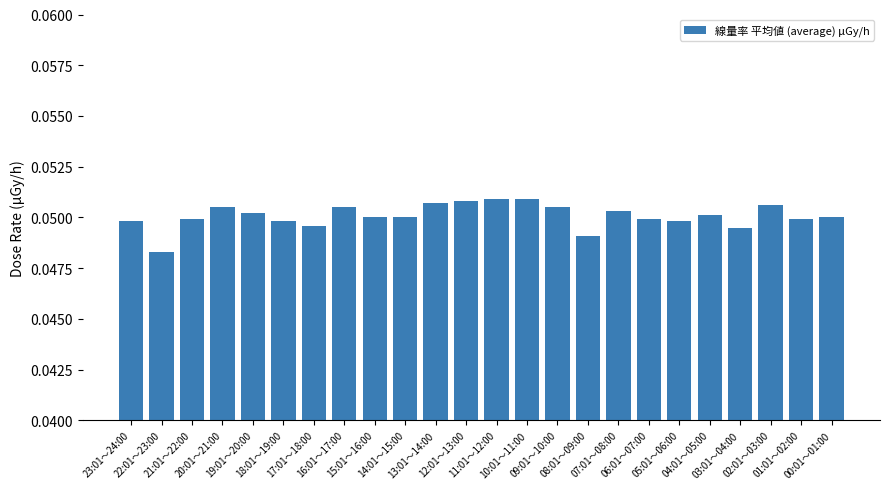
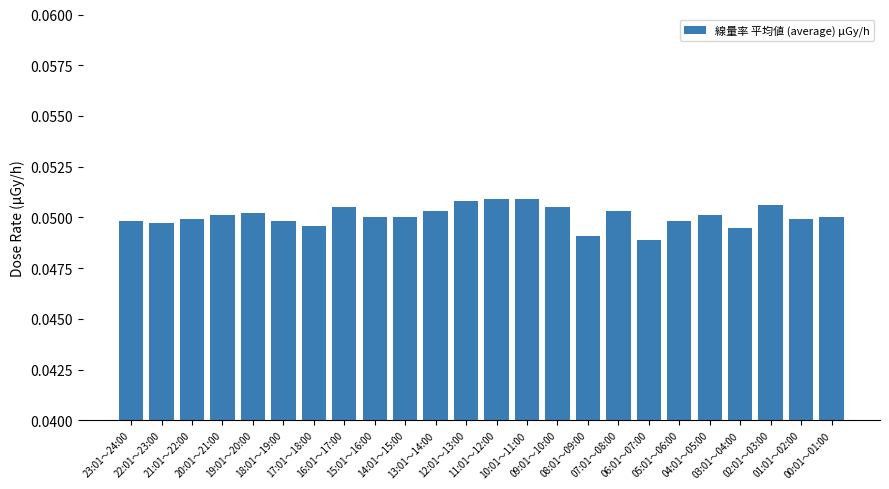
22:01～23:00: 0.0483 -> 0.0497
20:01～21:00: 0.0505 -> 0.0501
13:01～14:00: 0.0507 -> 0.0503
06:01～07:00: 0.0499 -> 0.0489
